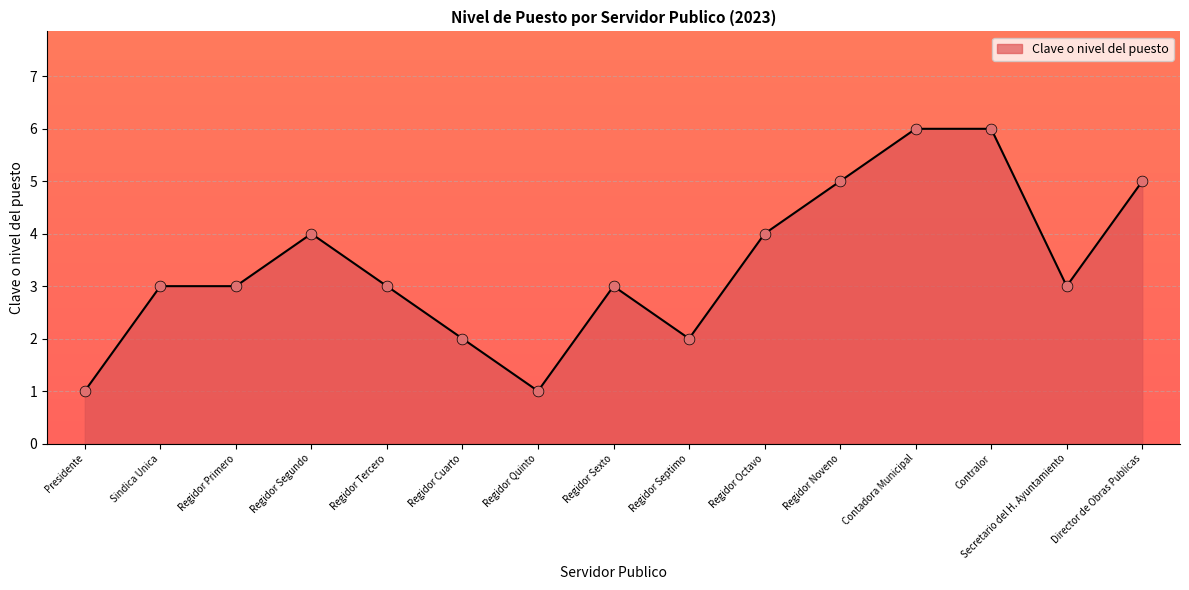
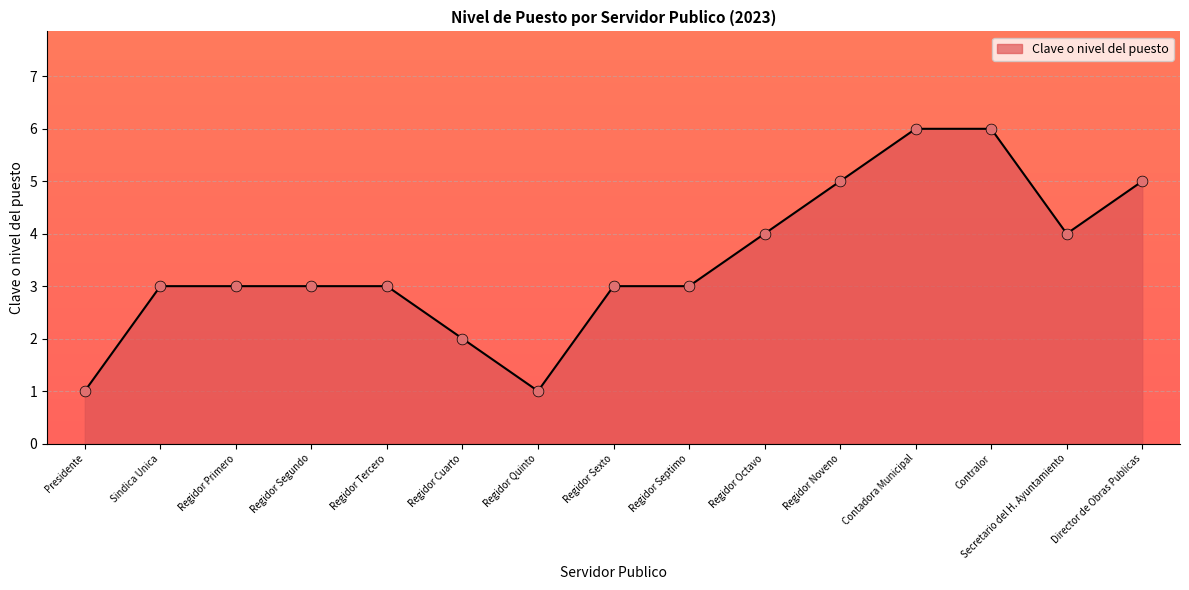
Regidor Segundo: 4 -> 3
Regidor Septimo: 2 -> 3
Secretario del H. Ayuntamiento: 3 -> 4
